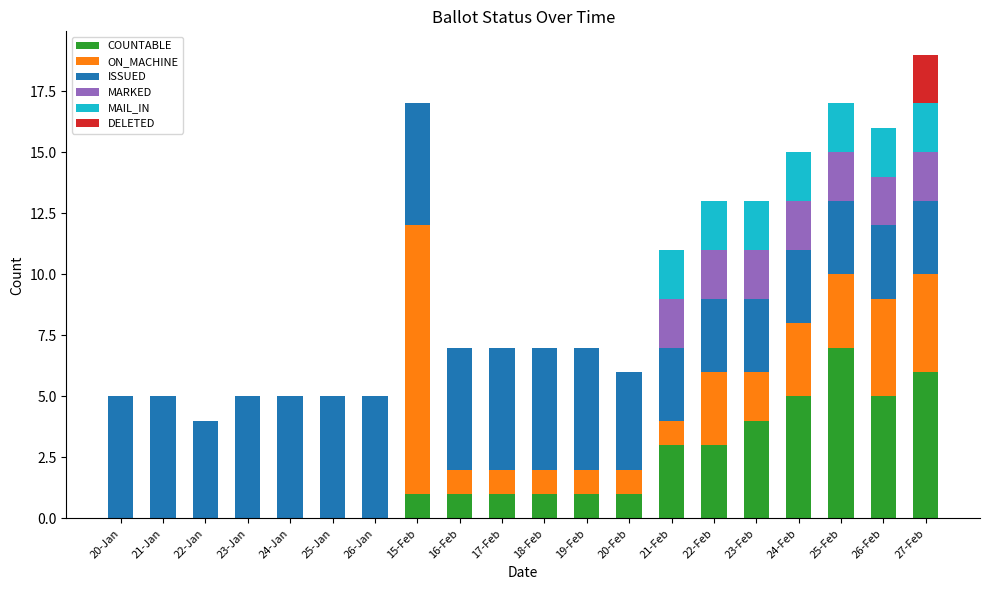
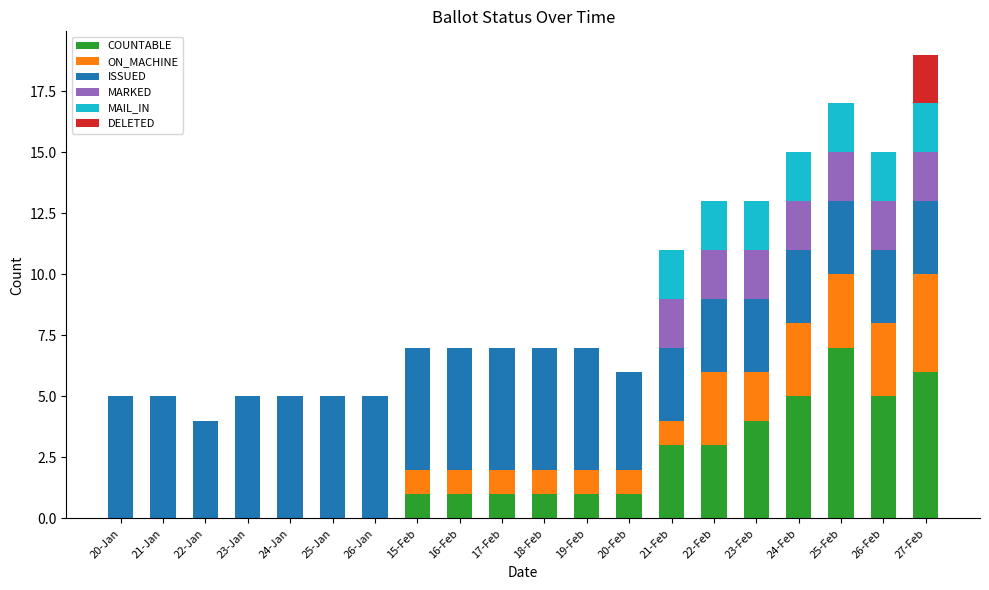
ON_MACHINE, 15-Feb: 11 -> 1
ON_MACHINE, 26-Feb: 4 -> 3
